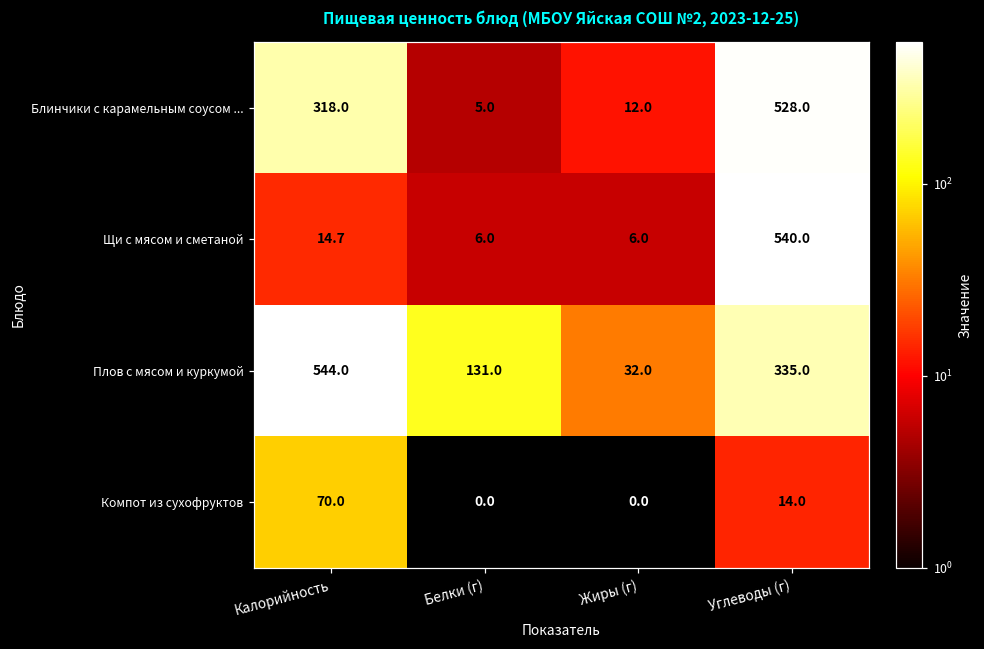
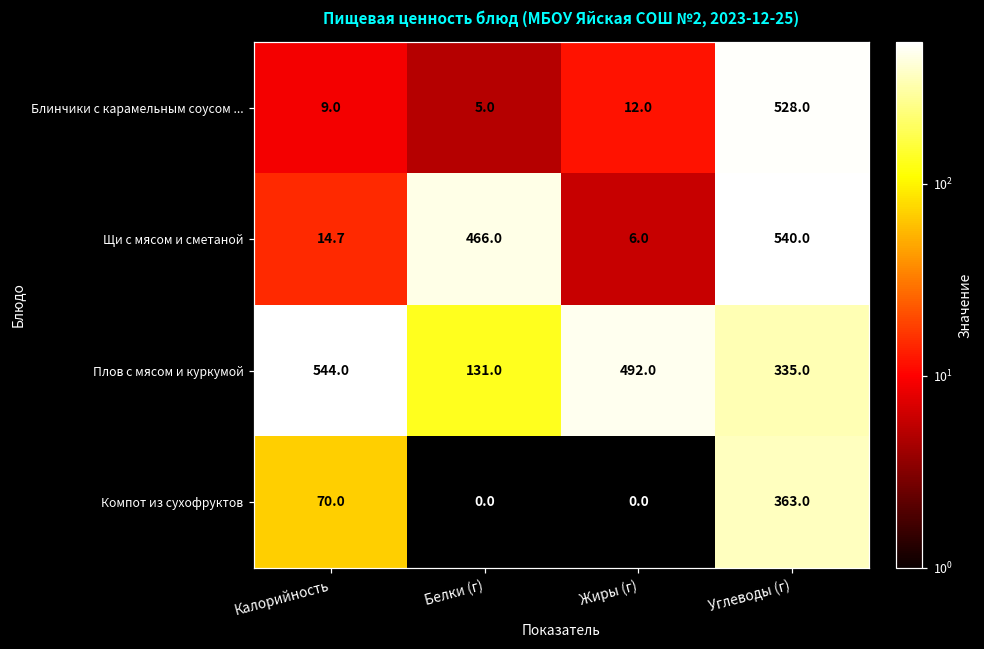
Блинчики с карамельным соусом ..., Калорийность: 318.0 -> 9.0
Щи с мясом и сметаной, Белки (г): 6.0 -> 466.0
Плов с мясом и куркумой, Жиры (г): 32.0 -> 492.0
Компот из сухофруктов, Углеводы (г): 14.0 -> 363.0
